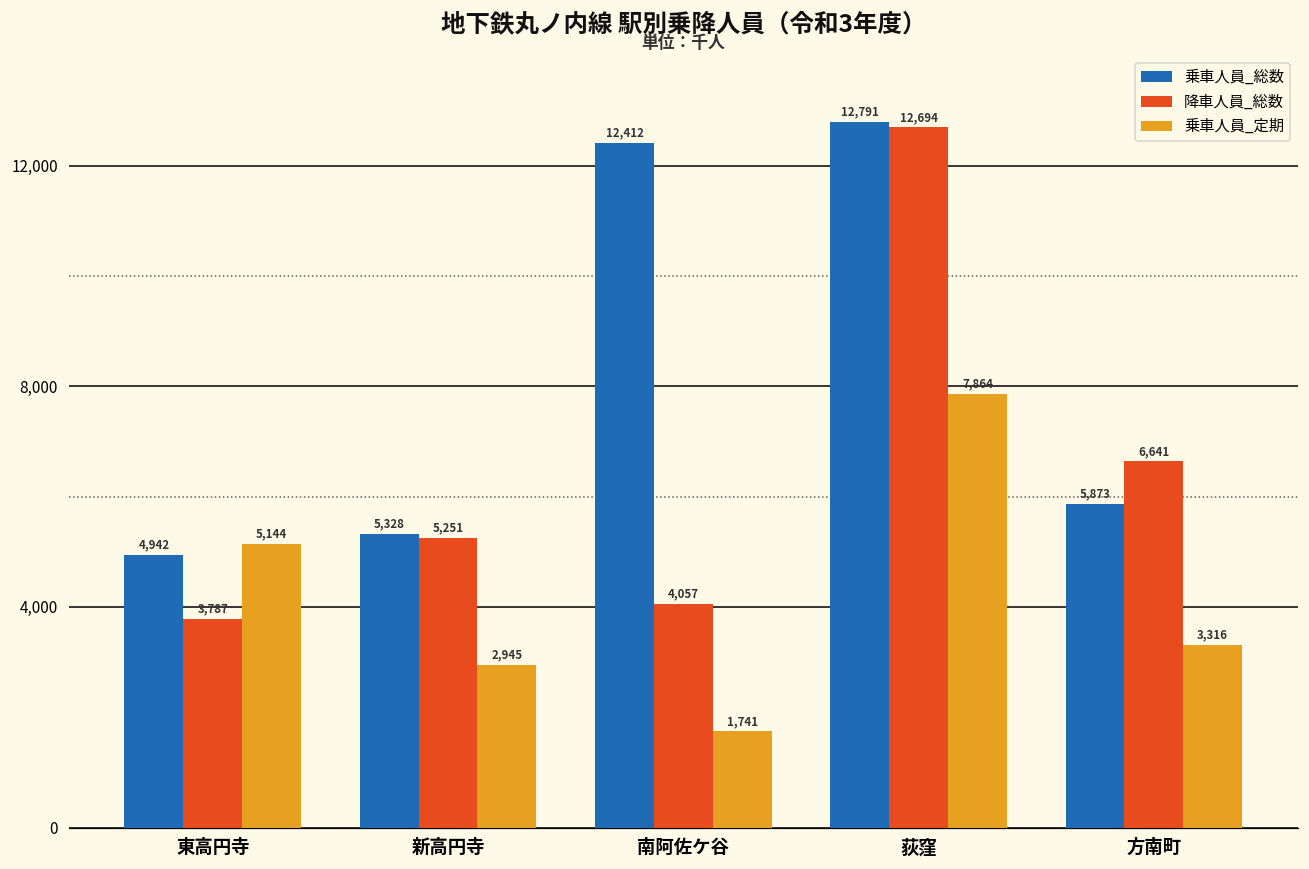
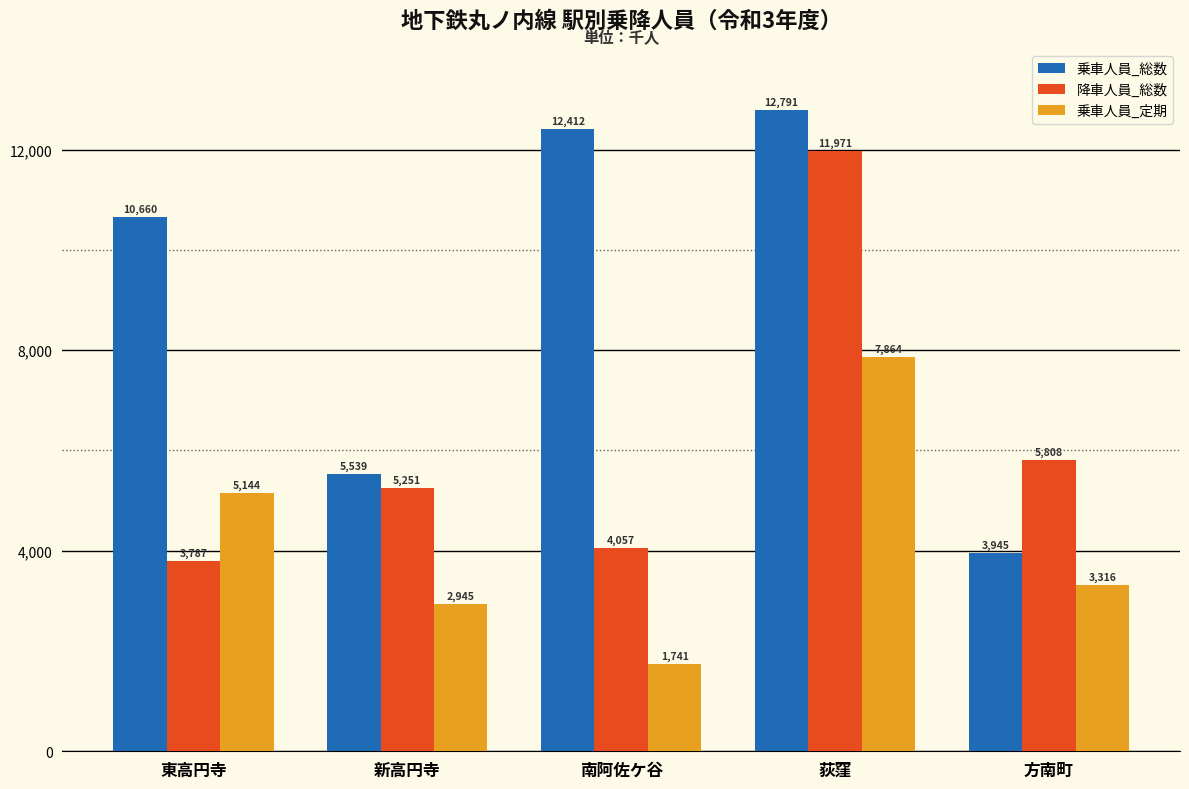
乗車人員_総数, 東高円寺: 4,942 -> 10,660
乗車人員_総数, 新高円寺: 5,328 -> 5,539
降車人員_総数, 荻窪: 12,694 -> 11,971
乗車人員_総数, 方南町: 5,873 -> 3,945
降車人員_総数, 方南町: 6,641 -> 5,808
